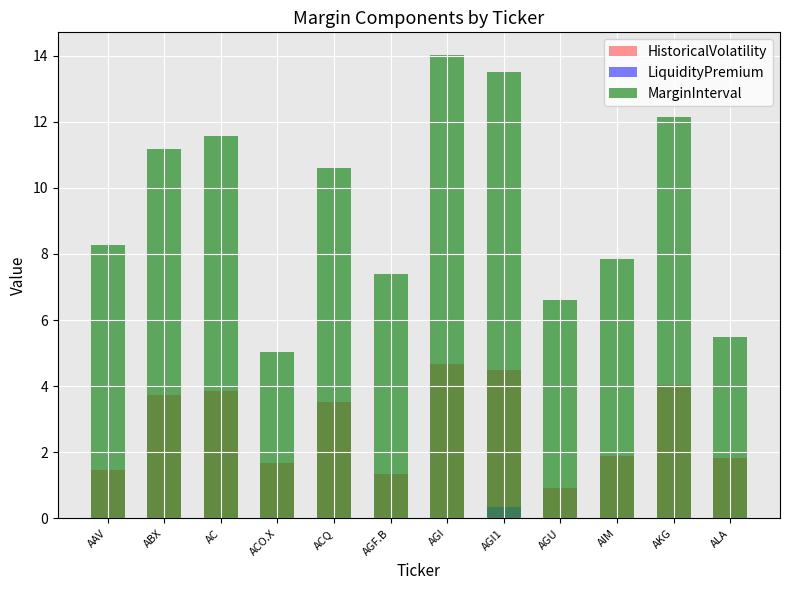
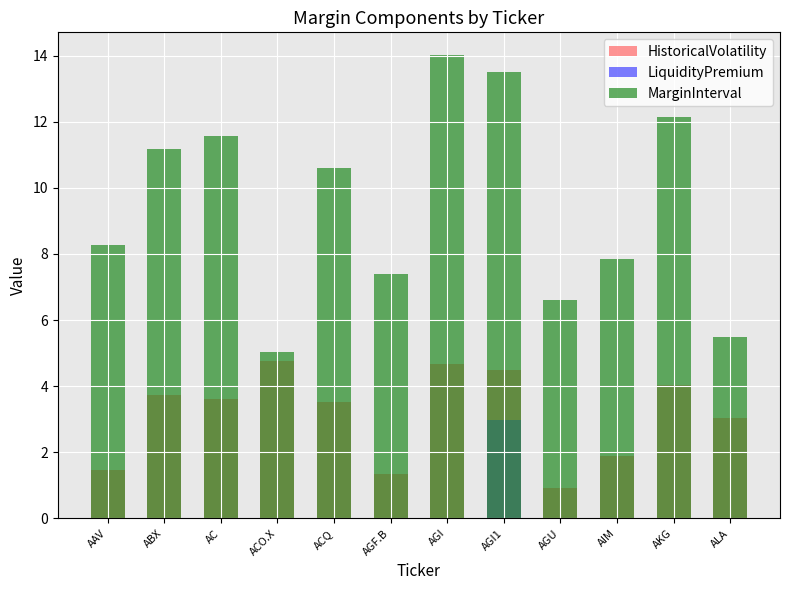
HistoricalVolatility, AC: 3.9 -> 3.6
HistoricalVolatility, ACO.X: 1.7 -> 4.8
LiquidityPremium, AGI1: 0.3 -> 3.0
HistoricalVolatility, ALA: 1.8 -> 3.1
